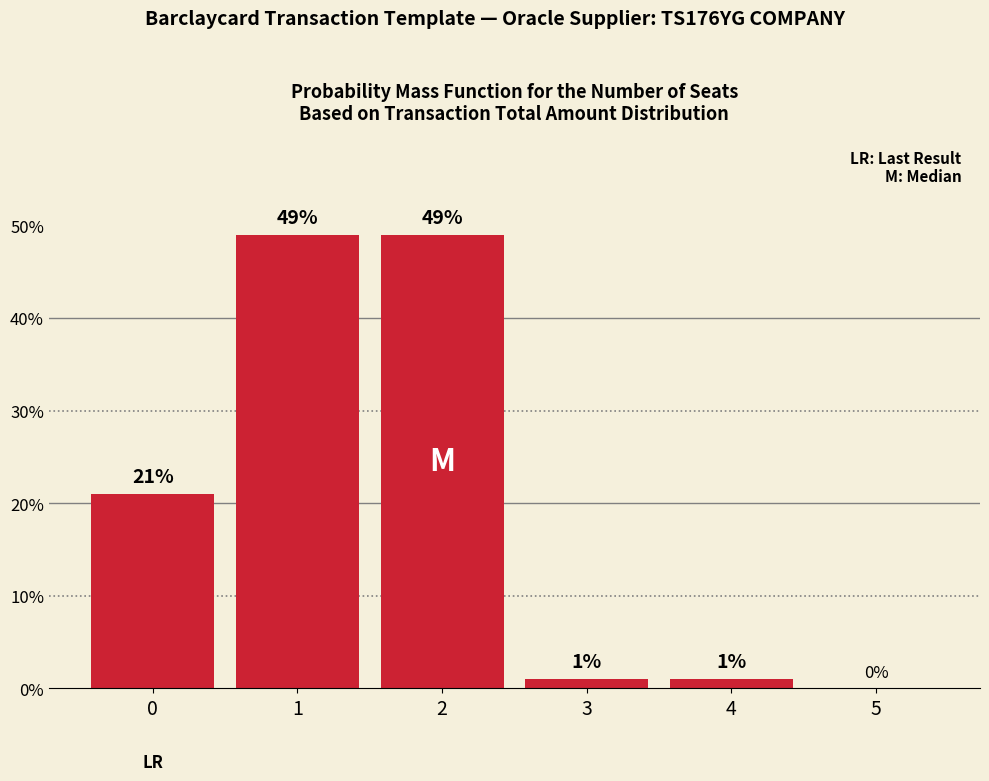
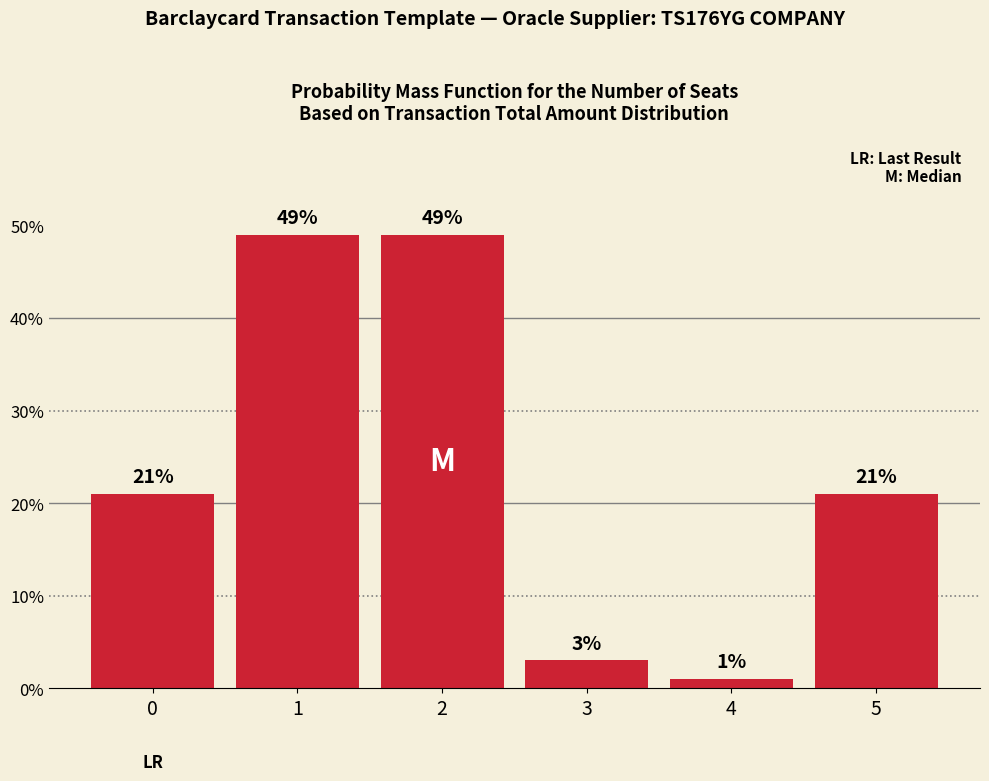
3: 1% -> 3%
5: 0% -> 21%
